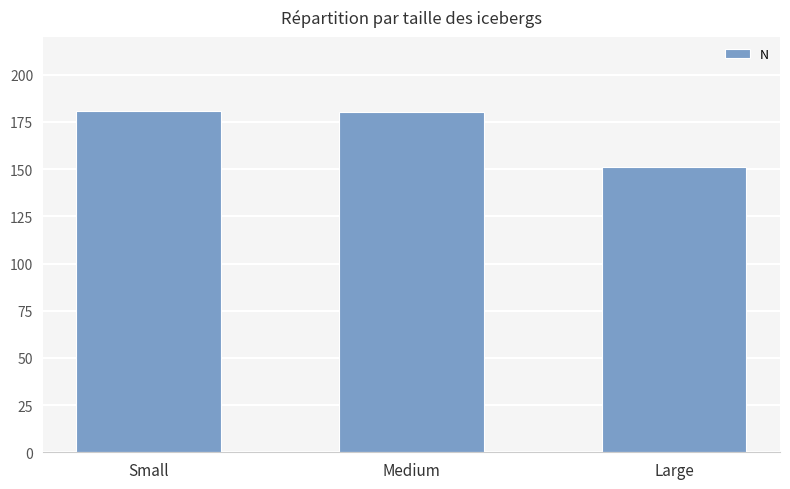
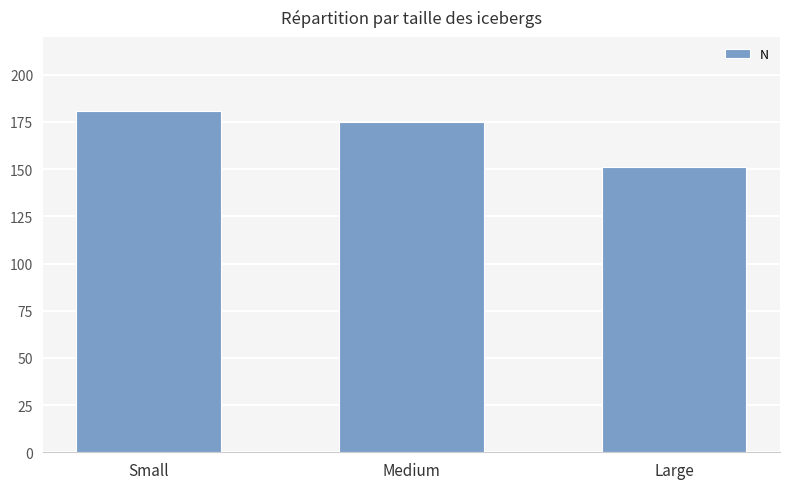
Medium: 180 -> 175
